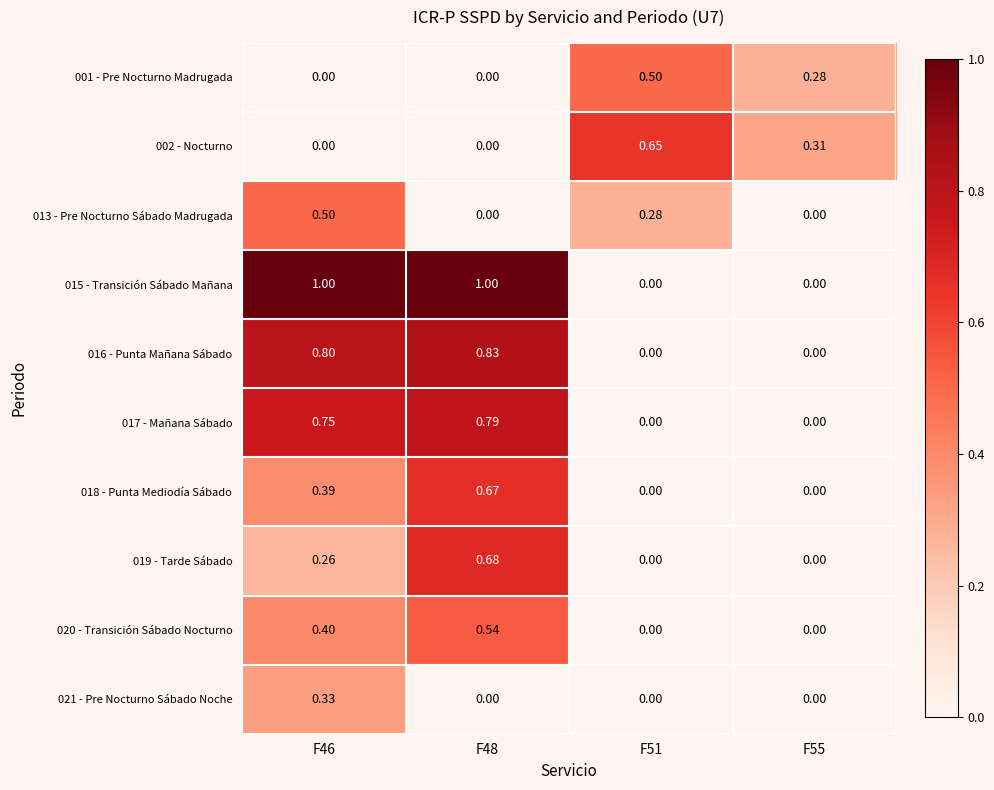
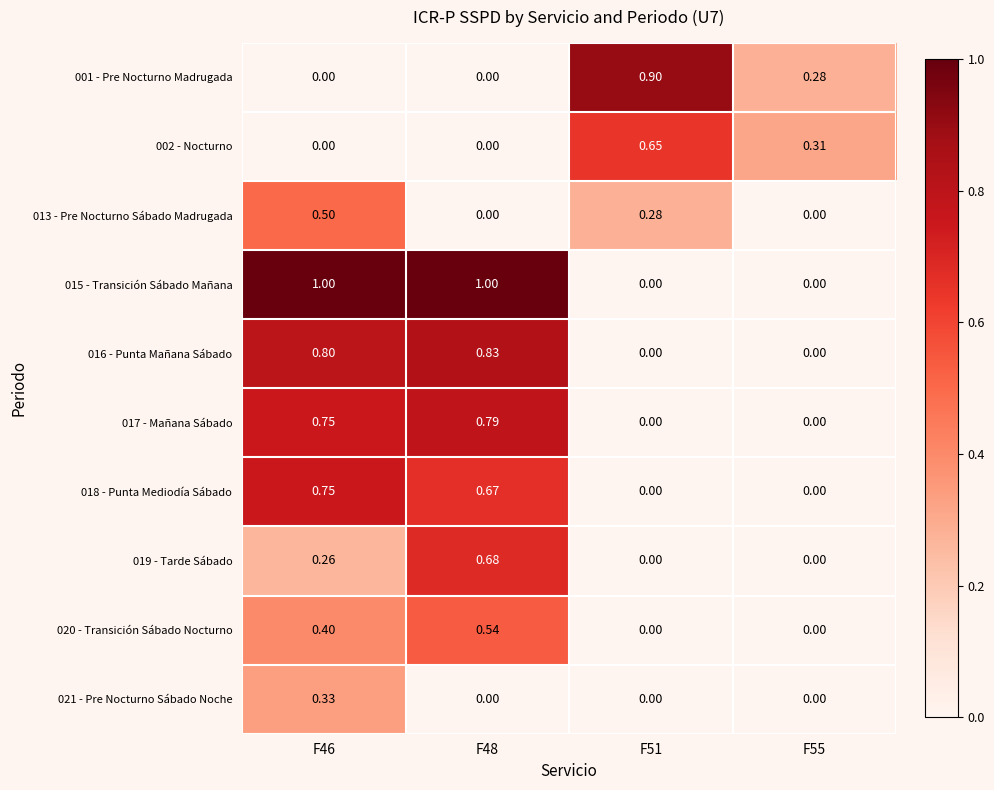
001 - Pre Nocturno Madrugada, F51: 0.50 -> 0.90
018 - Punta Mediodía Sábado, F46: 0.39 -> 0.75
